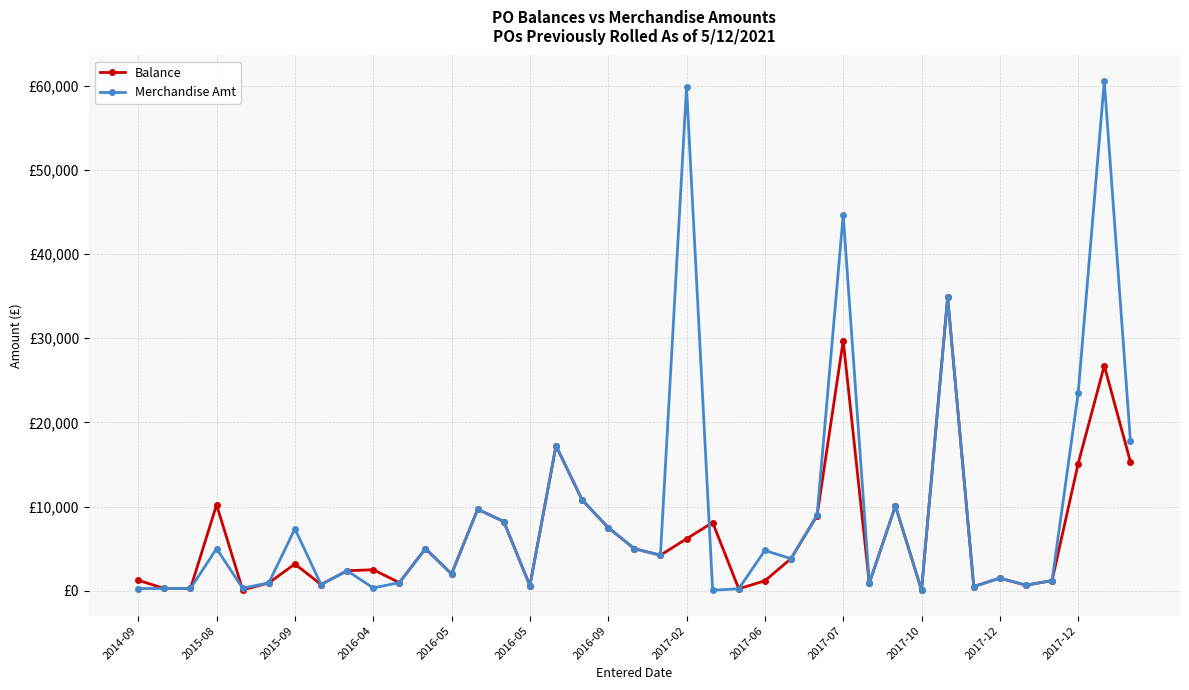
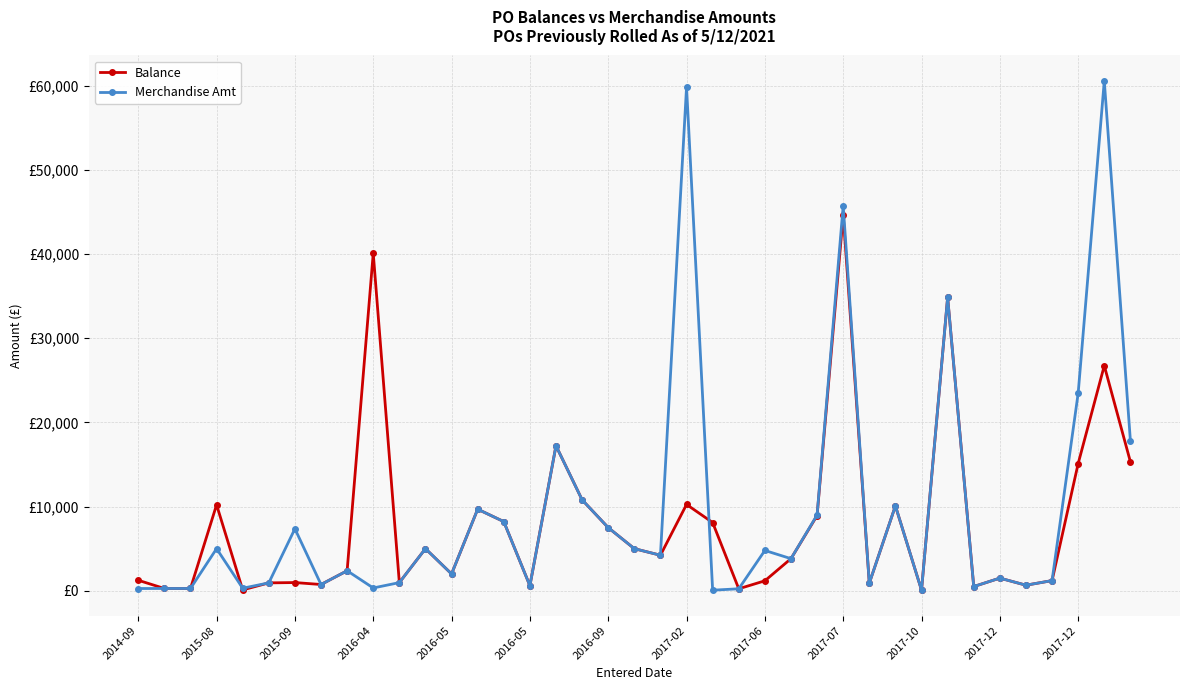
Balance, 2015-09: £3,000 -> £1,000
Balance, 2016-04: £3,000 -> £40,000
Balance, 2017-02: £6,000 -> £10,000
Balance, 2017-07: £30,000 -> £45,000
Merchandise Amt, 2017-07: £45,000 -> £46,000
